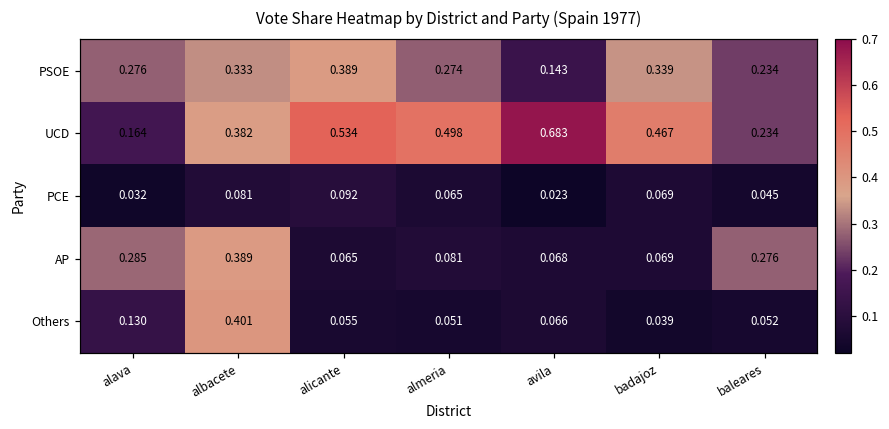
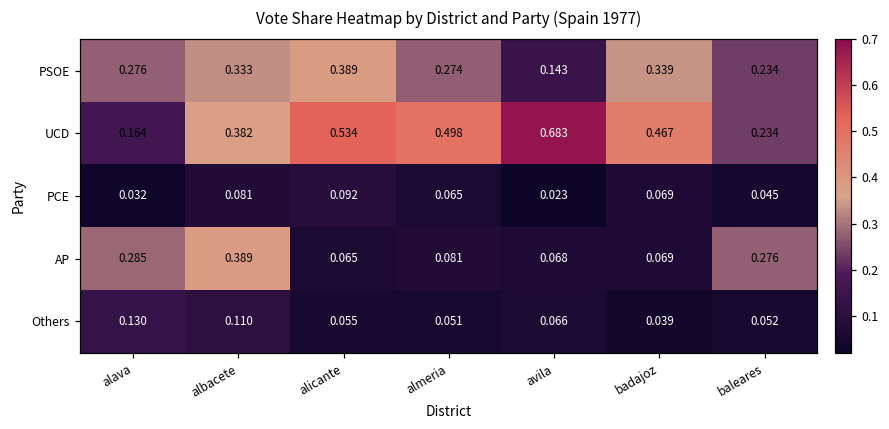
Others, albacete: 0.401 -> 0.110
